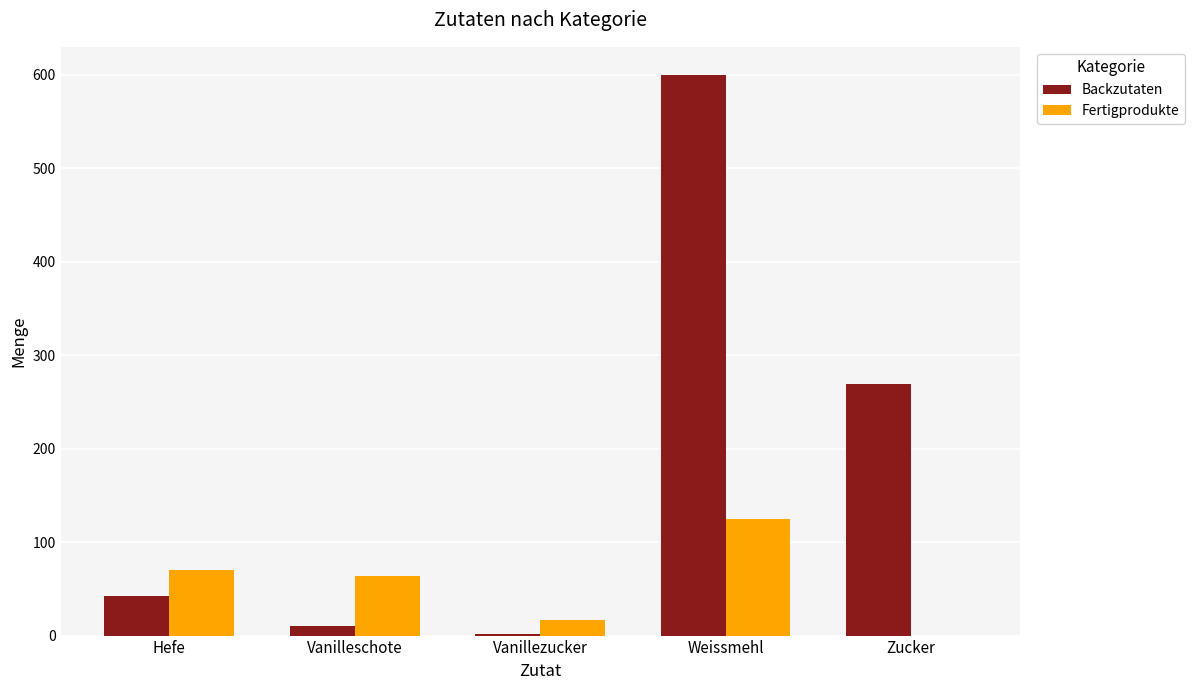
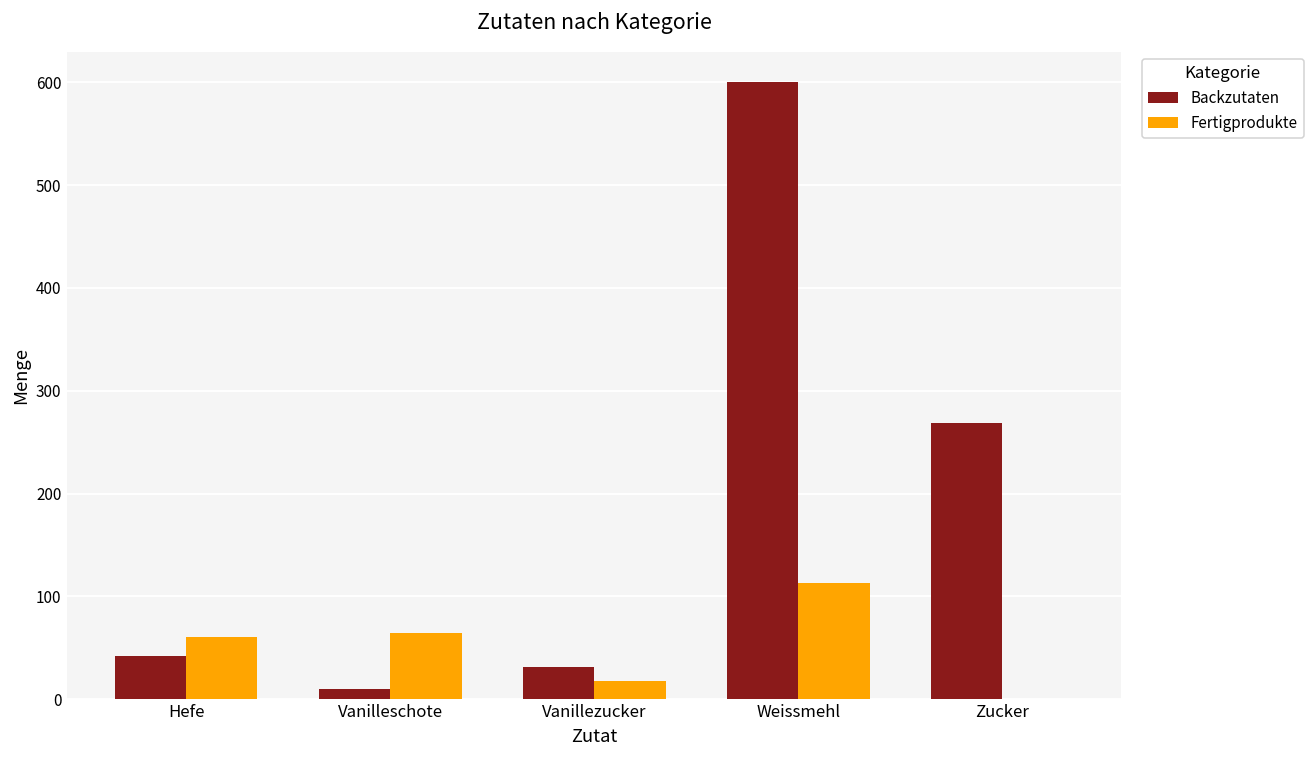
Fertigprodukte, Hefe: 70 -> 60
Backzutaten, Vanillezucker: 0 -> 30
Fertigprodukte, Weissmehl: 130 -> 110
